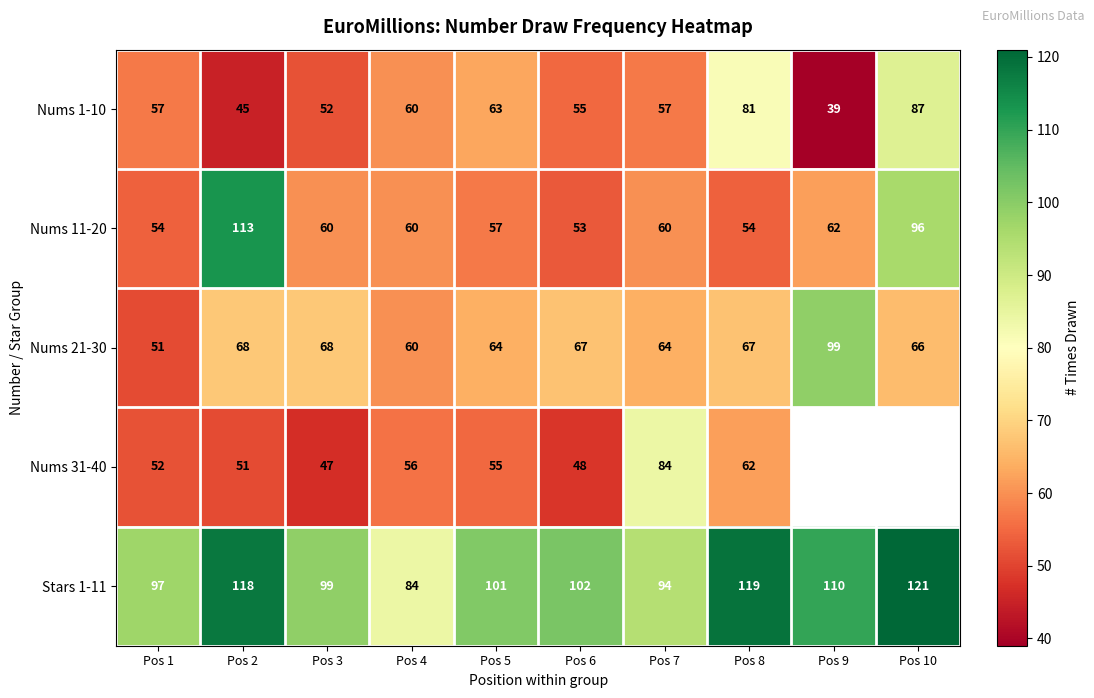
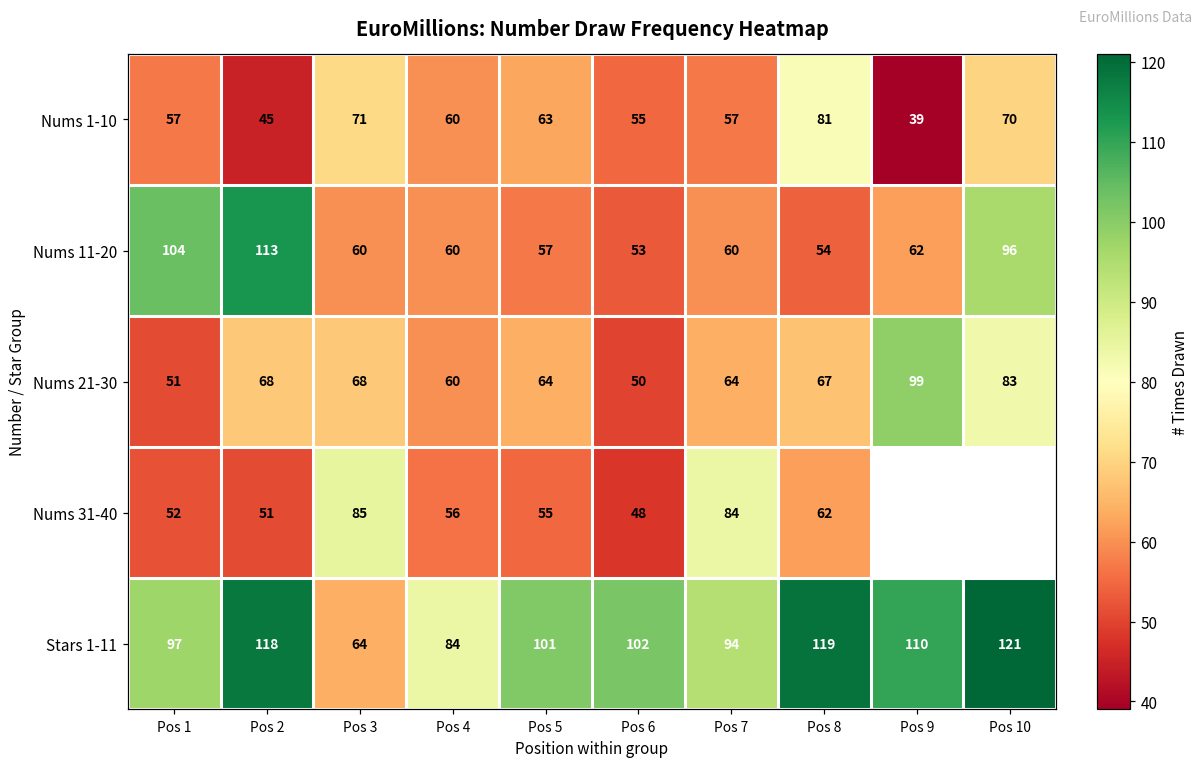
Nums 1-10, Pos 3: 52 -> 71
Nums 1-10, Pos 10: 87 -> 70
Nums 11-20, Pos 1: 54 -> 104
Nums 21-30, Pos 6: 67 -> 50
Nums 21-30, Pos 10: 66 -> 83
Nums 31-40, Pos 3: 47 -> 85
Stars 1-11, Pos 3: 99 -> 64
